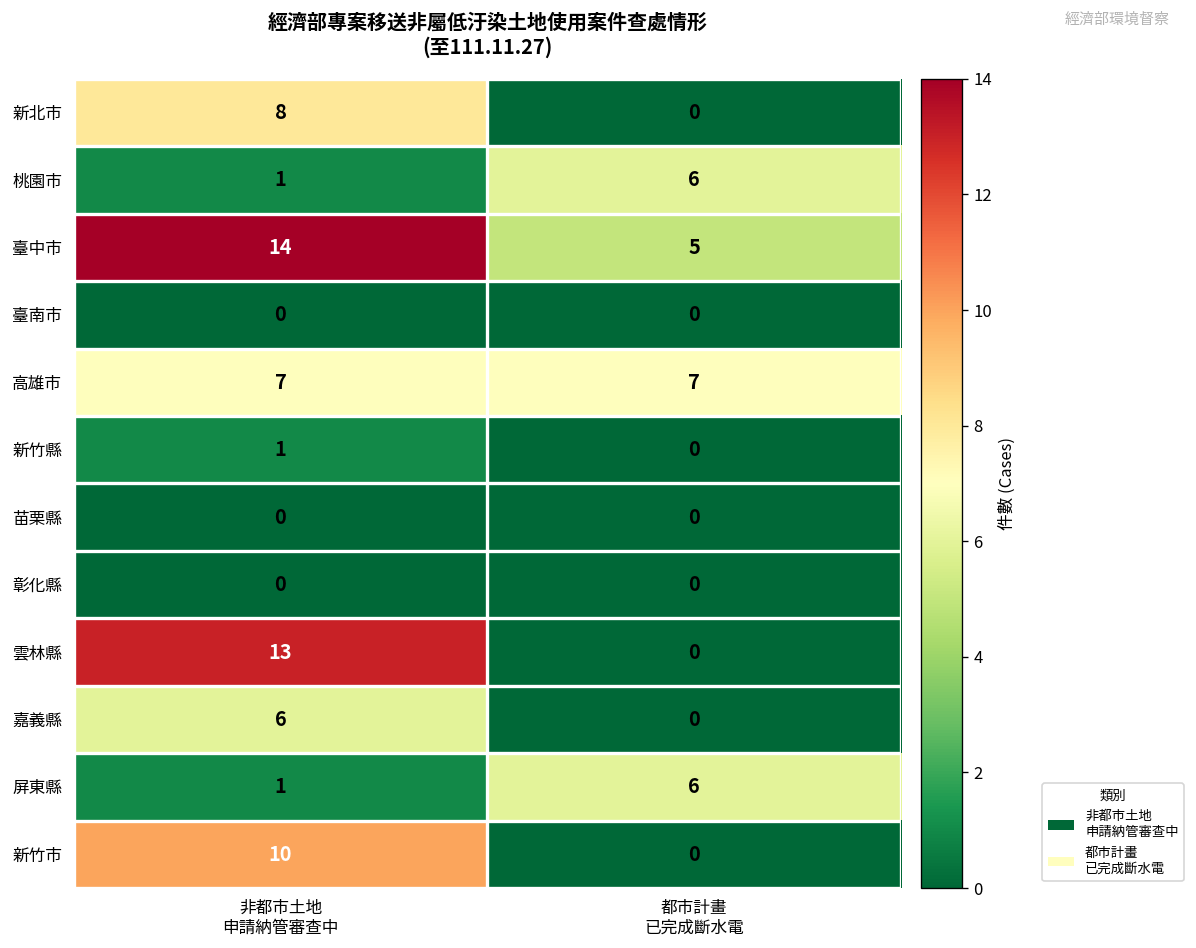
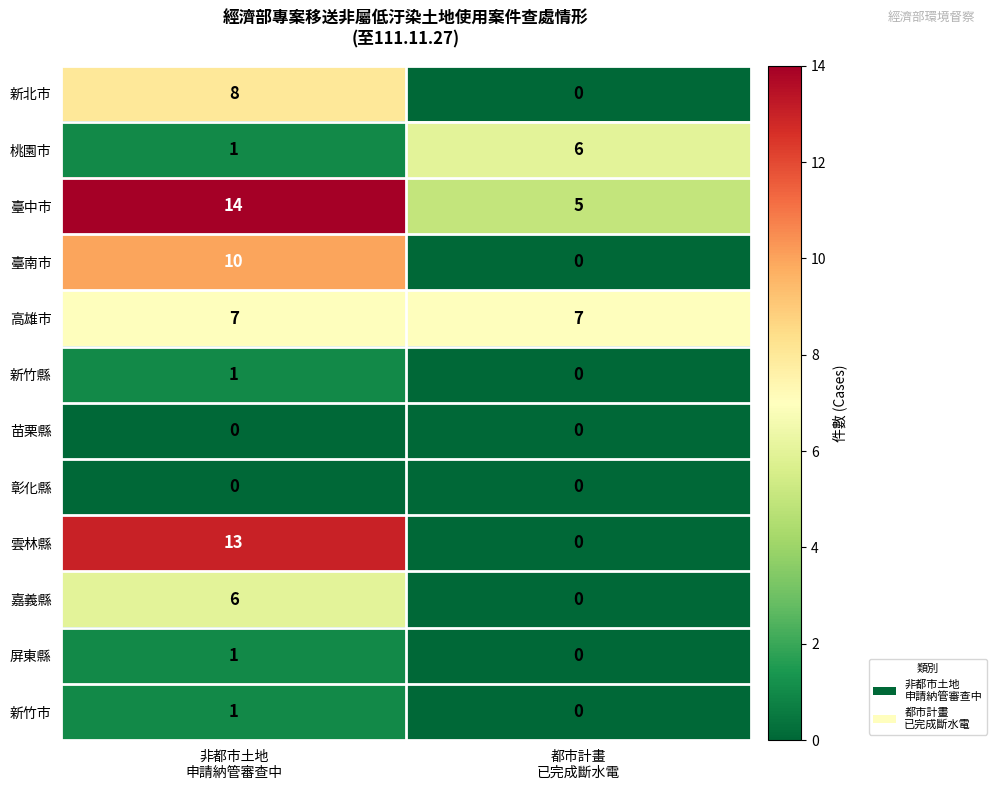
臺南市, 非都市土地 申請納管審查中: 0 -> 10
屏東縣, 都市計畫 已完成斷水電: 6 -> 0
新竹市, 非都市土地 申請納管審查中: 10 -> 1
